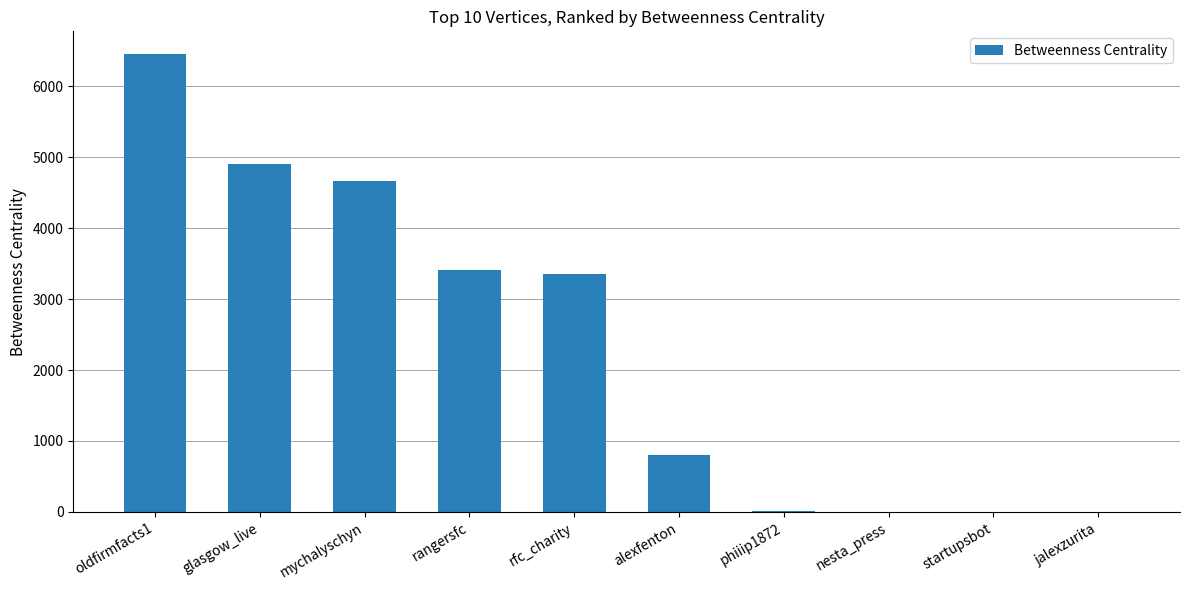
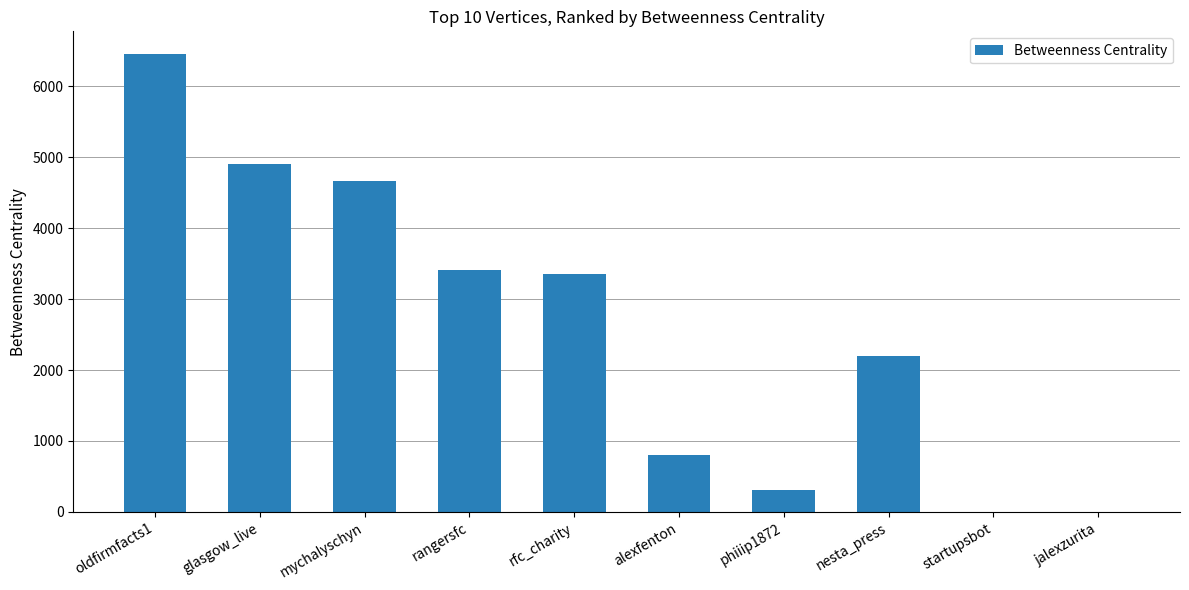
phiiip1872: 0 -> 300
nesta_press: 0 -> 2200
